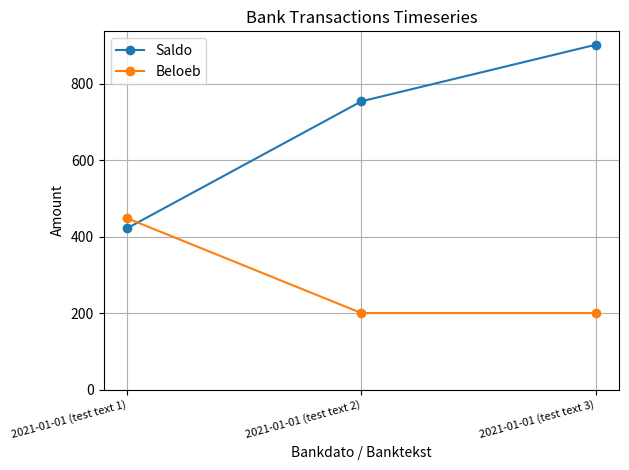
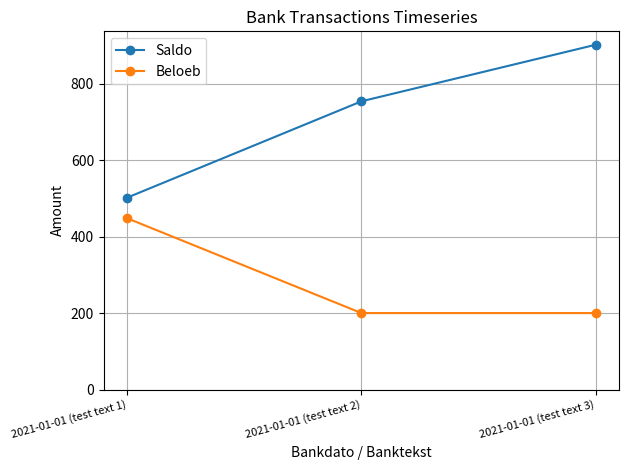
Saldo, 2021-01-01 (test text 1): 420 -> 500
